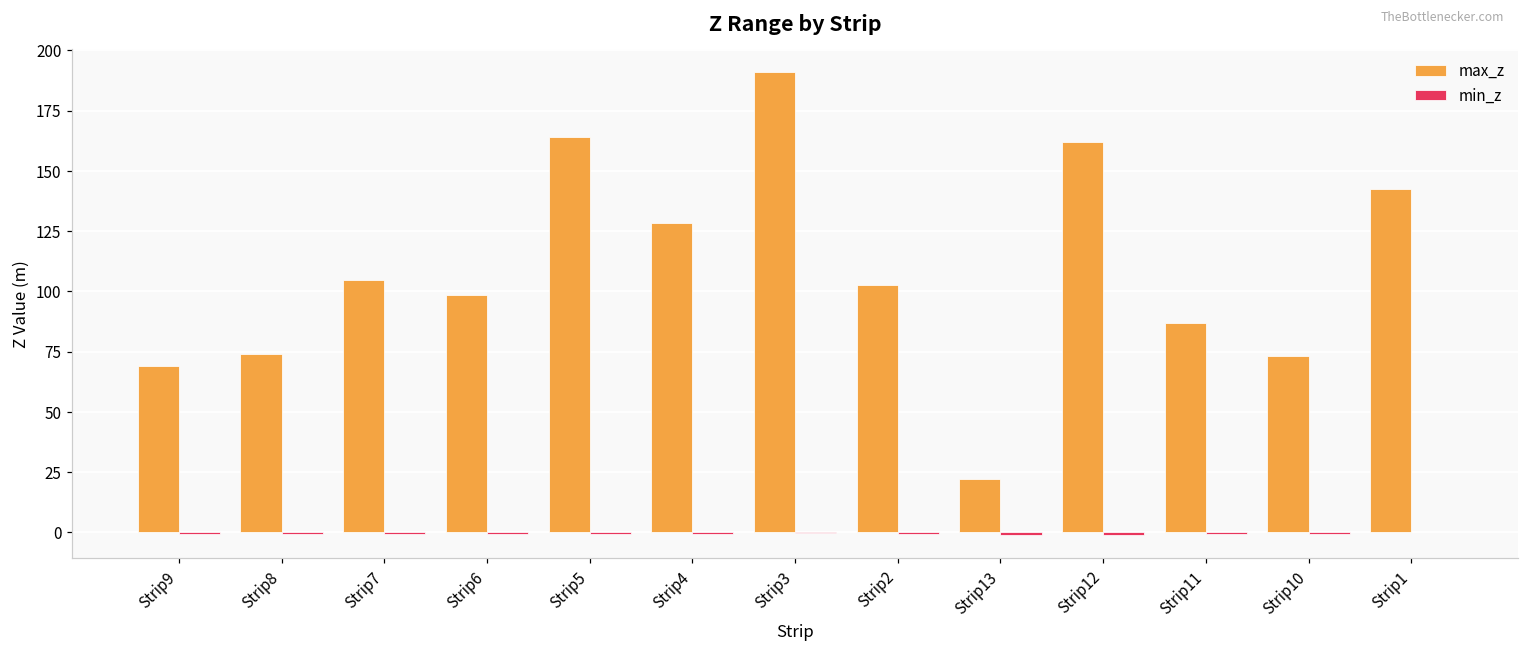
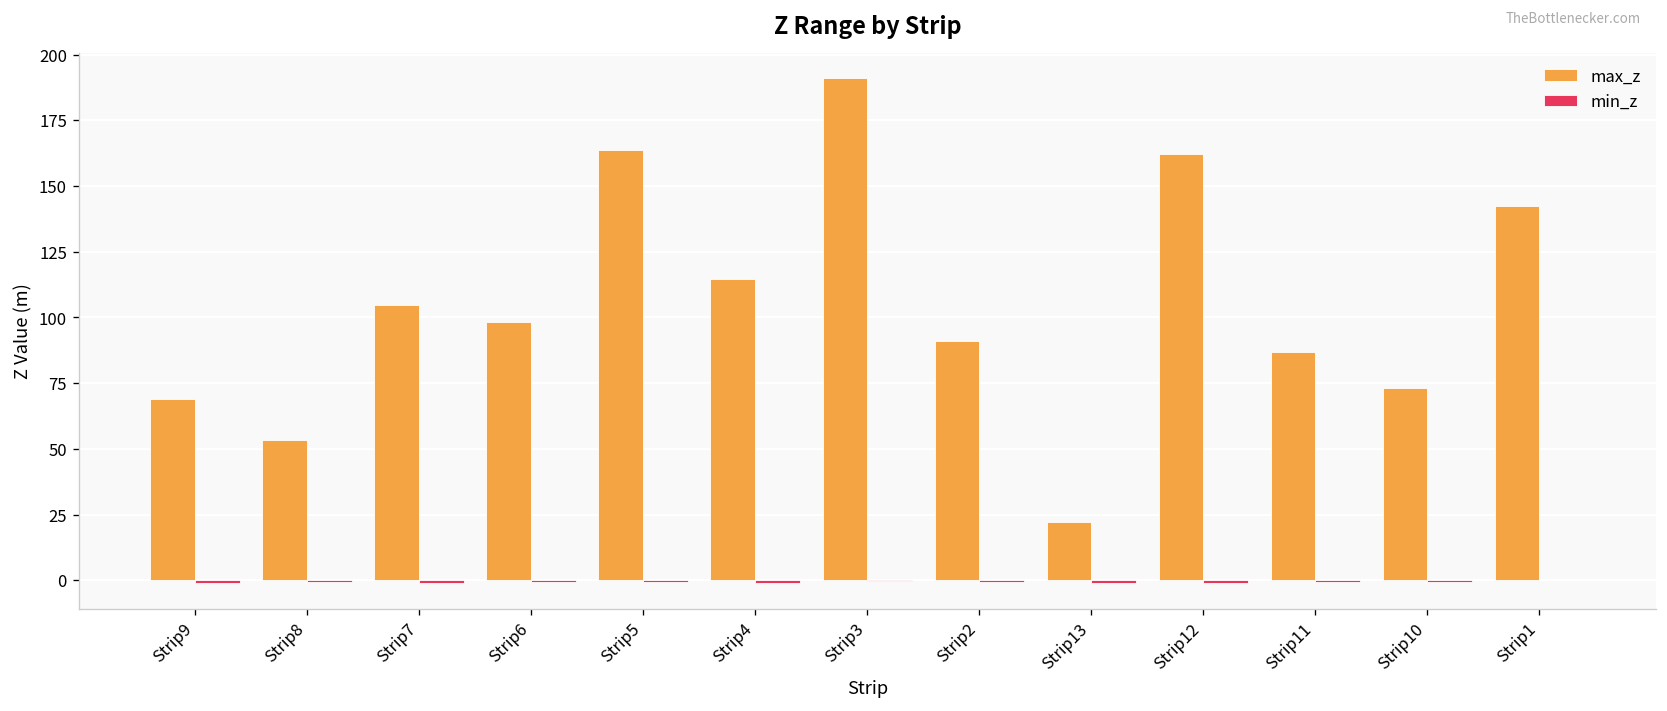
max_z, Strip8: 74 -> 53
max_z, Strip4: 128 -> 114
max_z, Strip2: 103 -> 91
